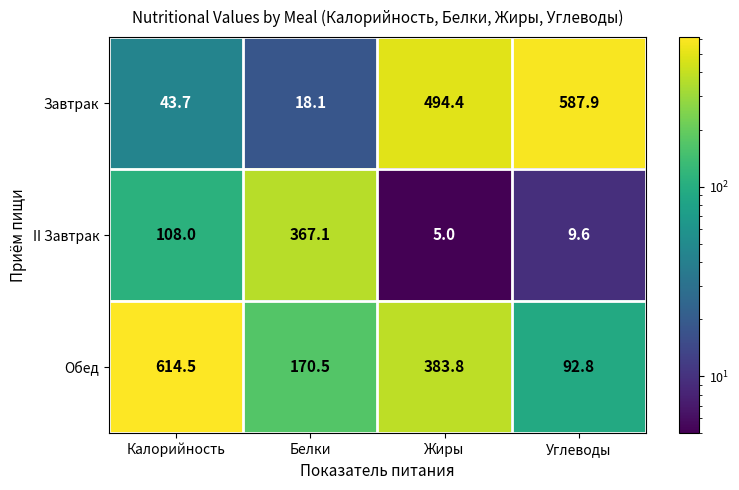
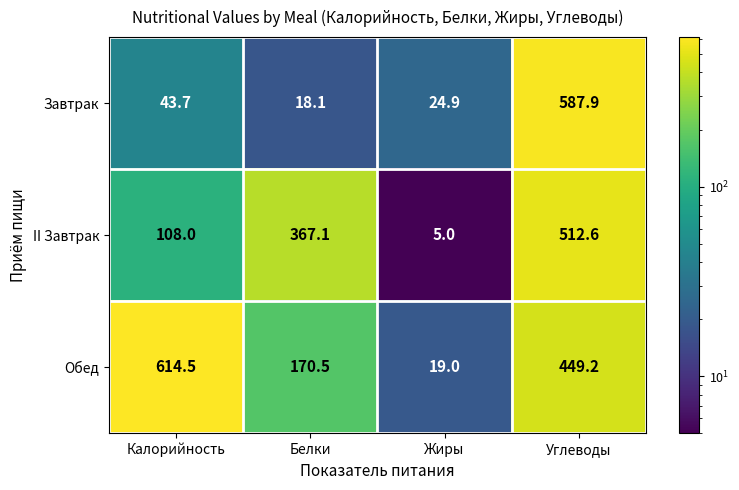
Завтрак, Жиры: 494.4 -> 24.9
II Завтрак, Углеводы: 9.6 -> 512.6
Обед, Жиры: 383.8 -> 19.0
Обед, Углеводы: 92.8 -> 449.2
